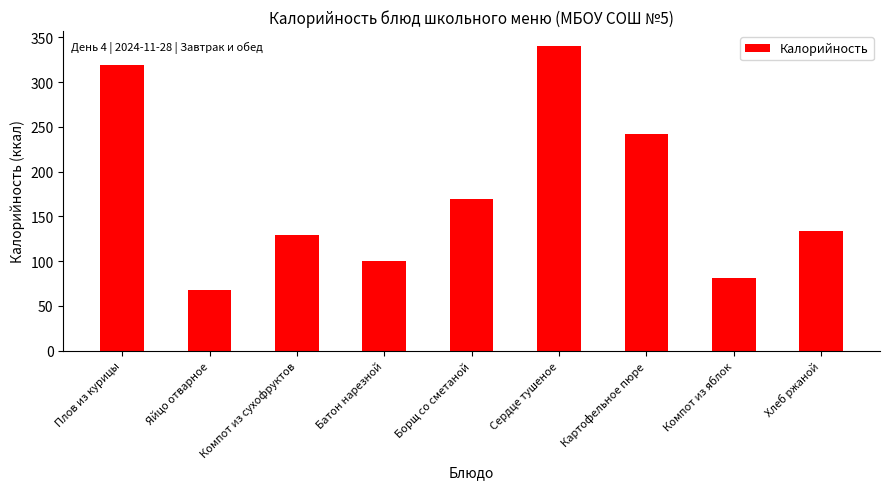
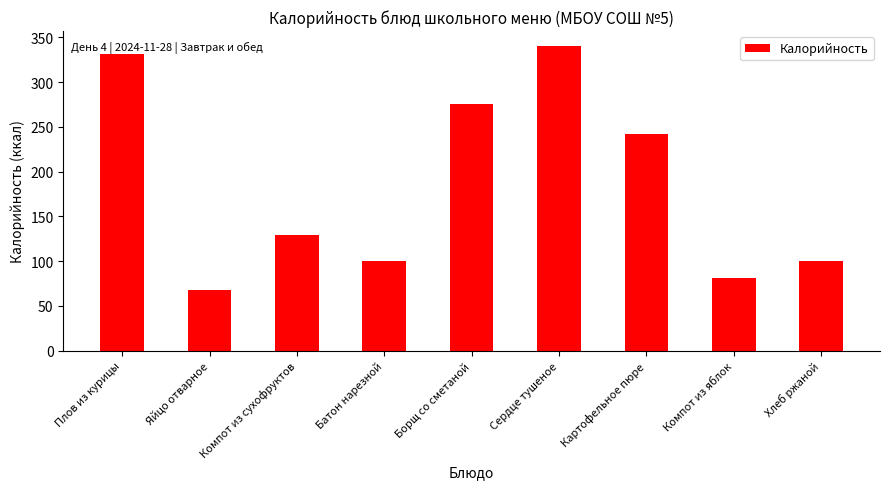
Плов из курицы: 320 -> 330
Борщ со сметаной: 170 -> 280
Хлеб ржаной: 130 -> 100
